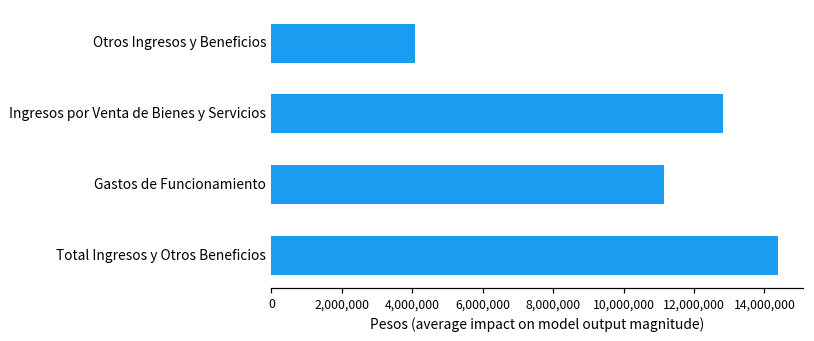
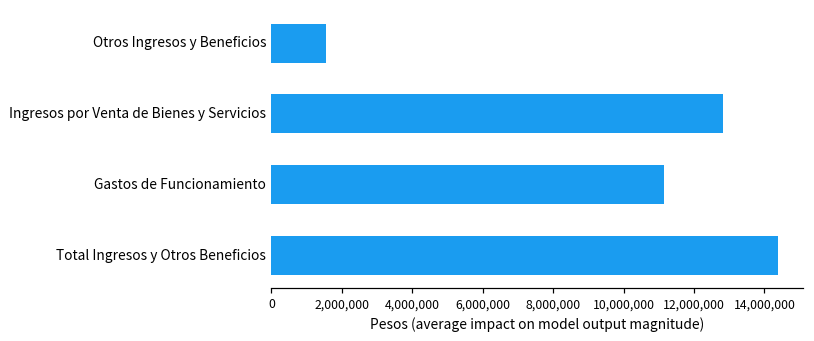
Otros Ingresos y Beneficios: 4,100,000 -> 1,600,000
